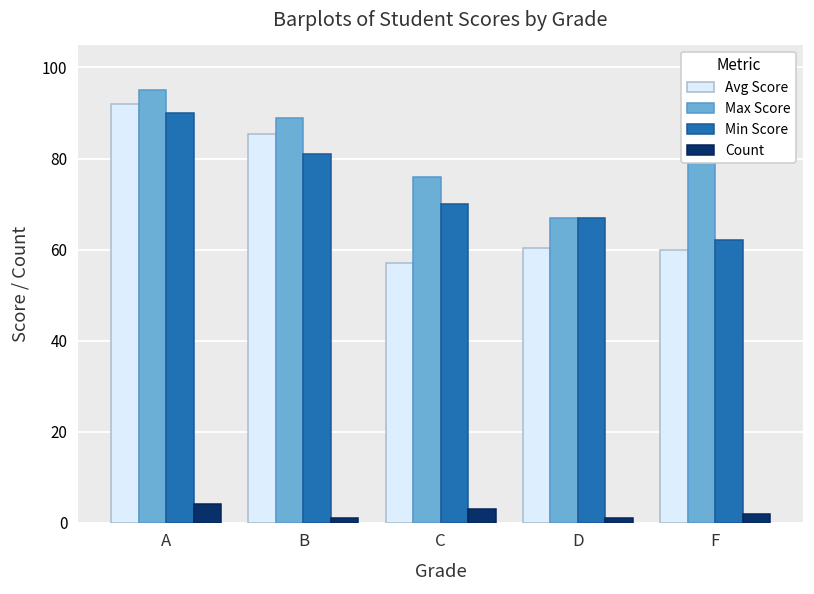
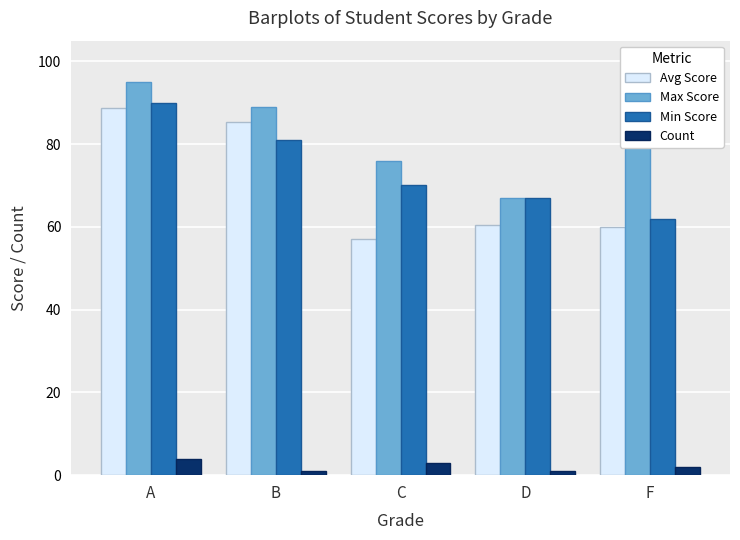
Avg Score, A: 92 -> 89
